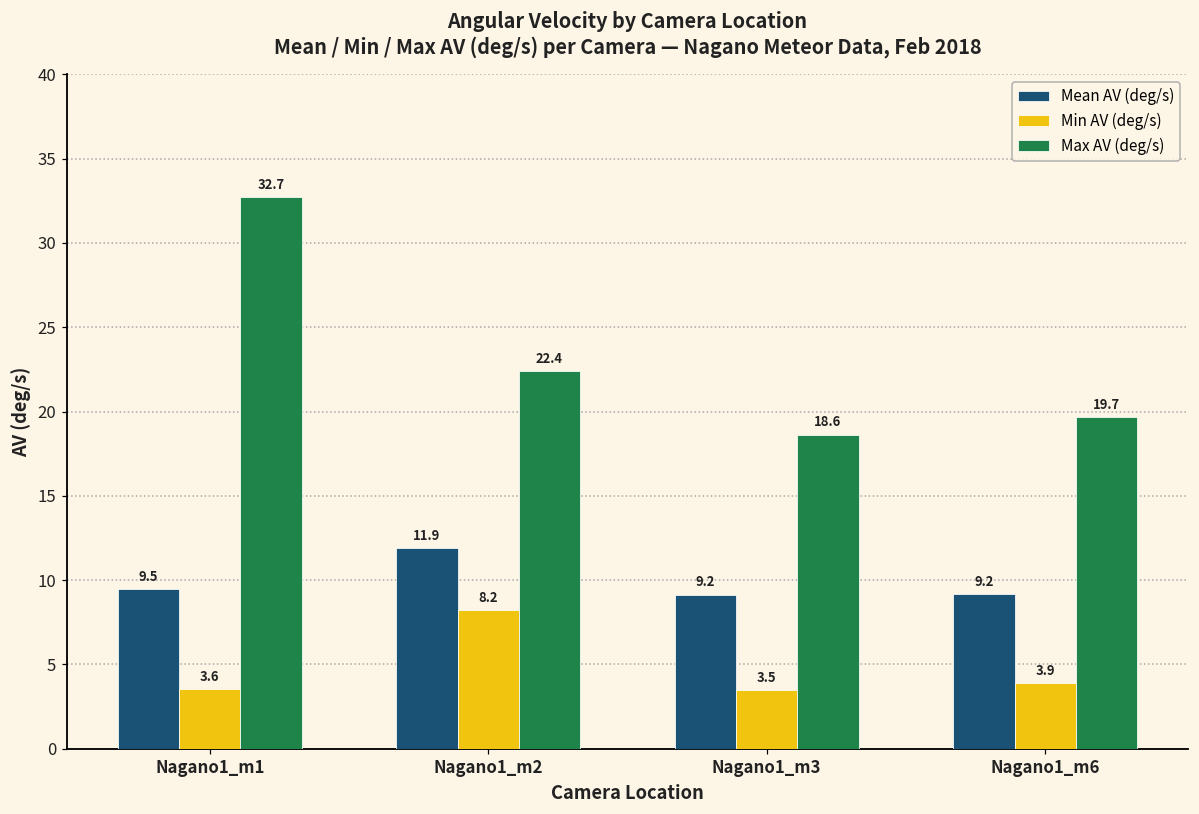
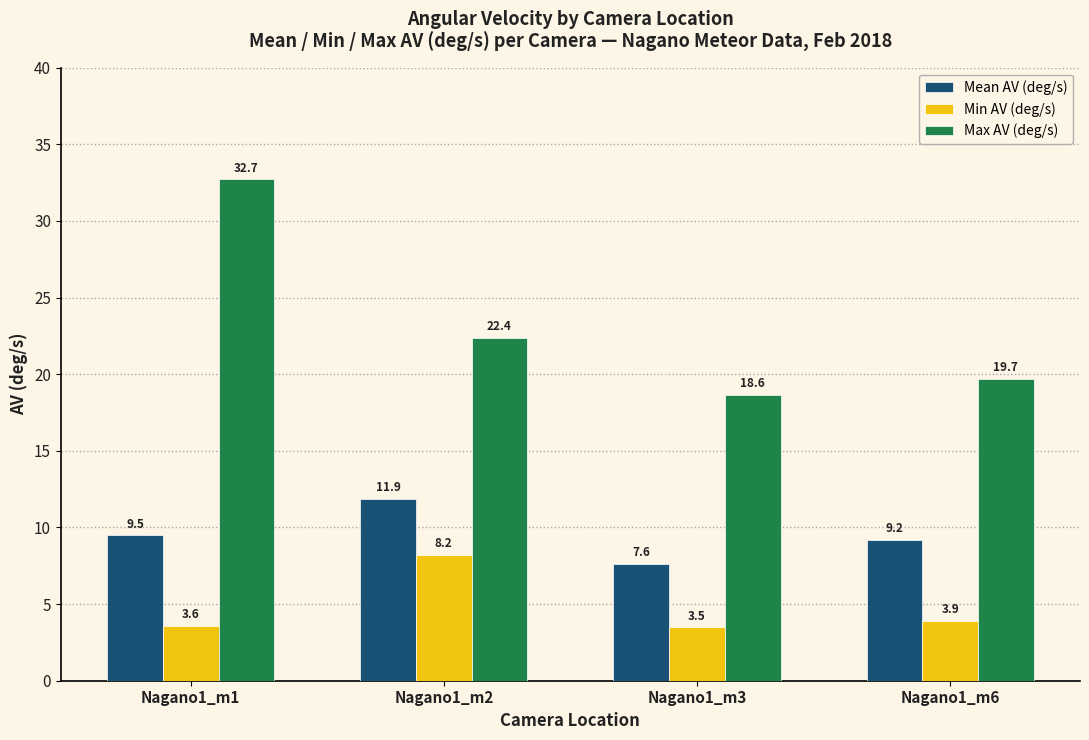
Mean AV (deg/s), Nagano1_m3: 9.2 -> 7.6
